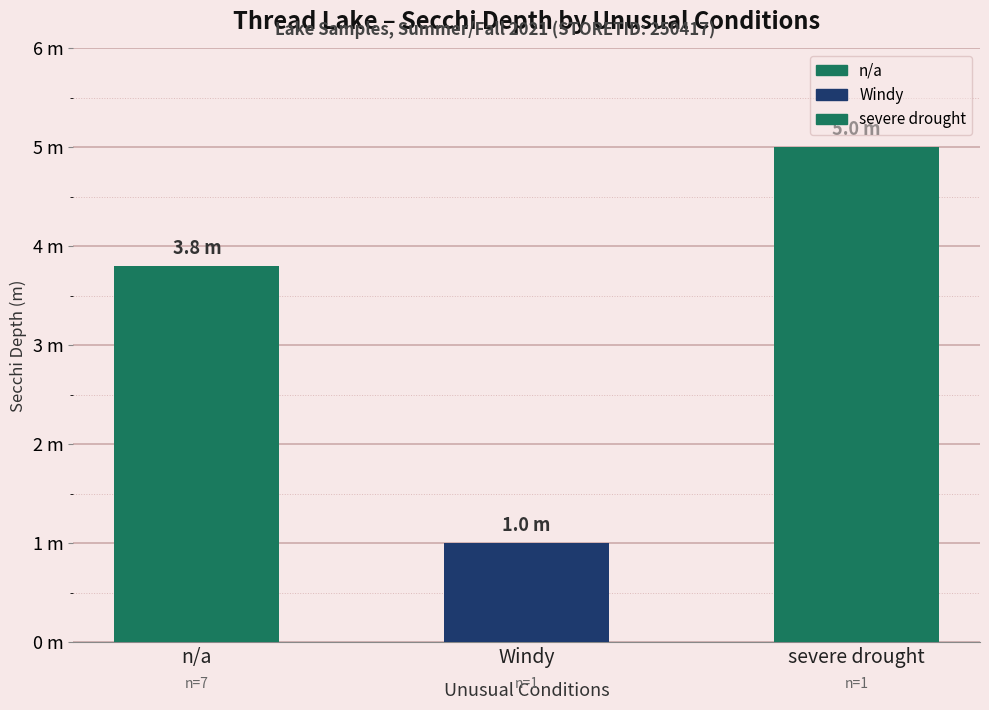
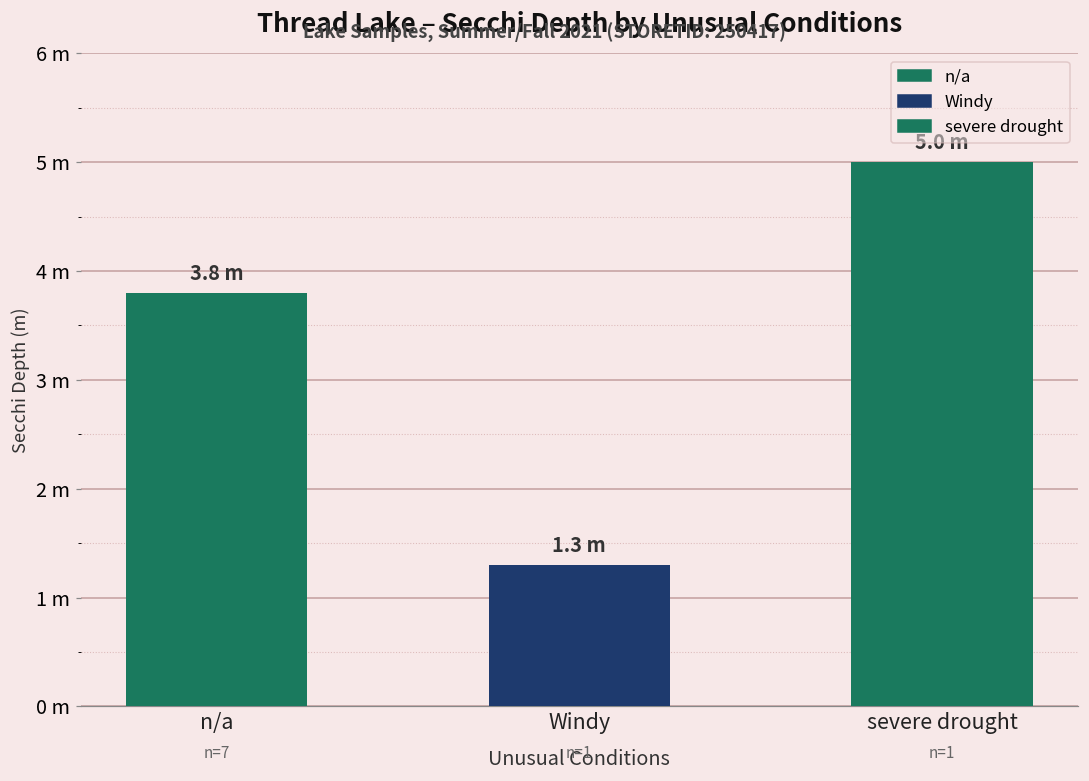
Windy: 1.0 -> 1.3
